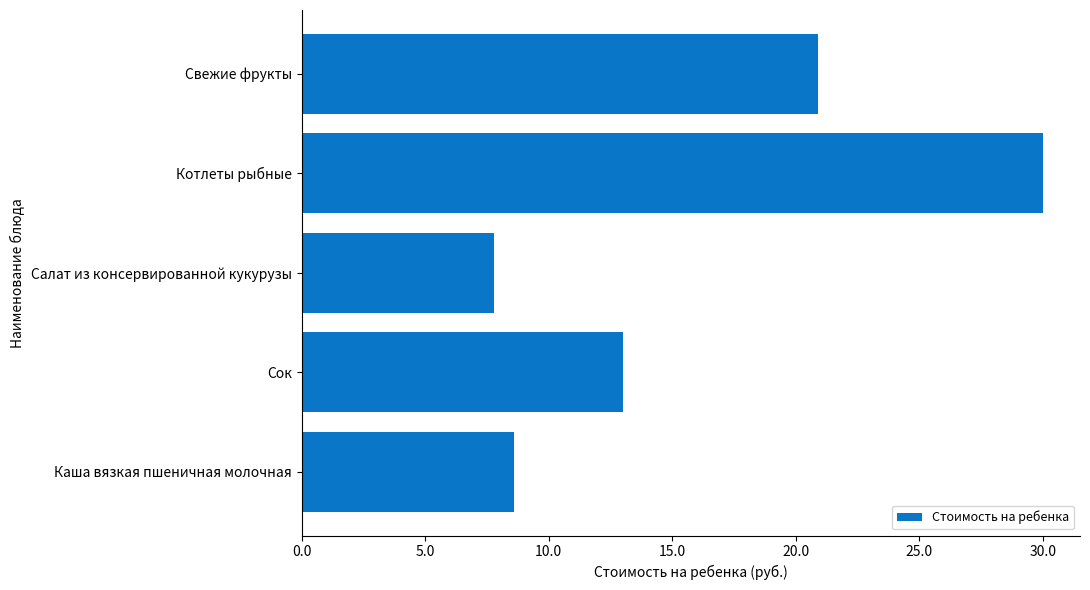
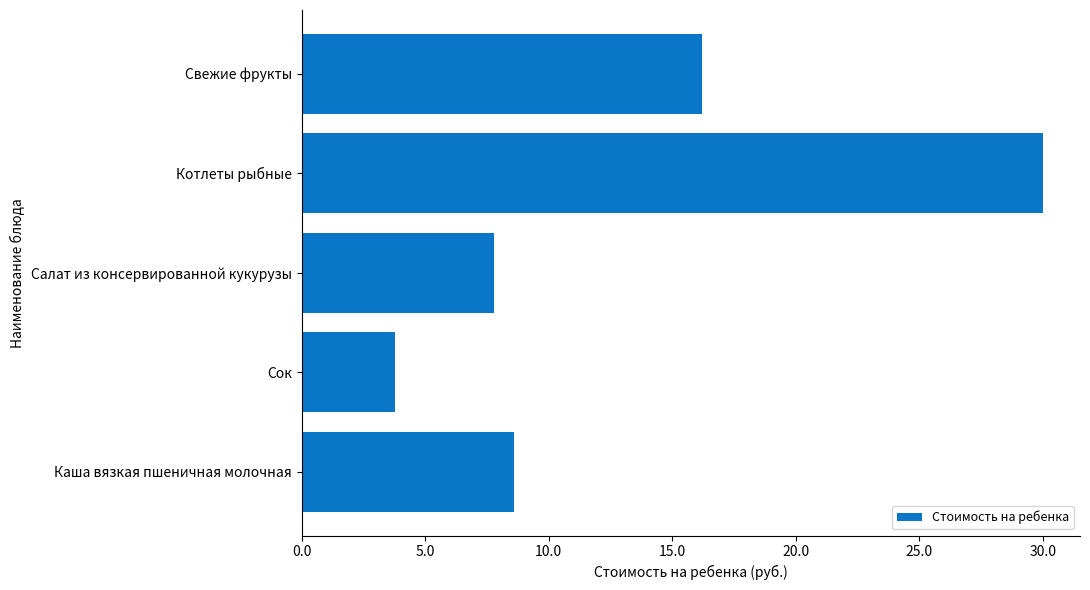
Свежие фрукты: 20.9 -> 16.2
Сок: 13.0 -> 3.8
